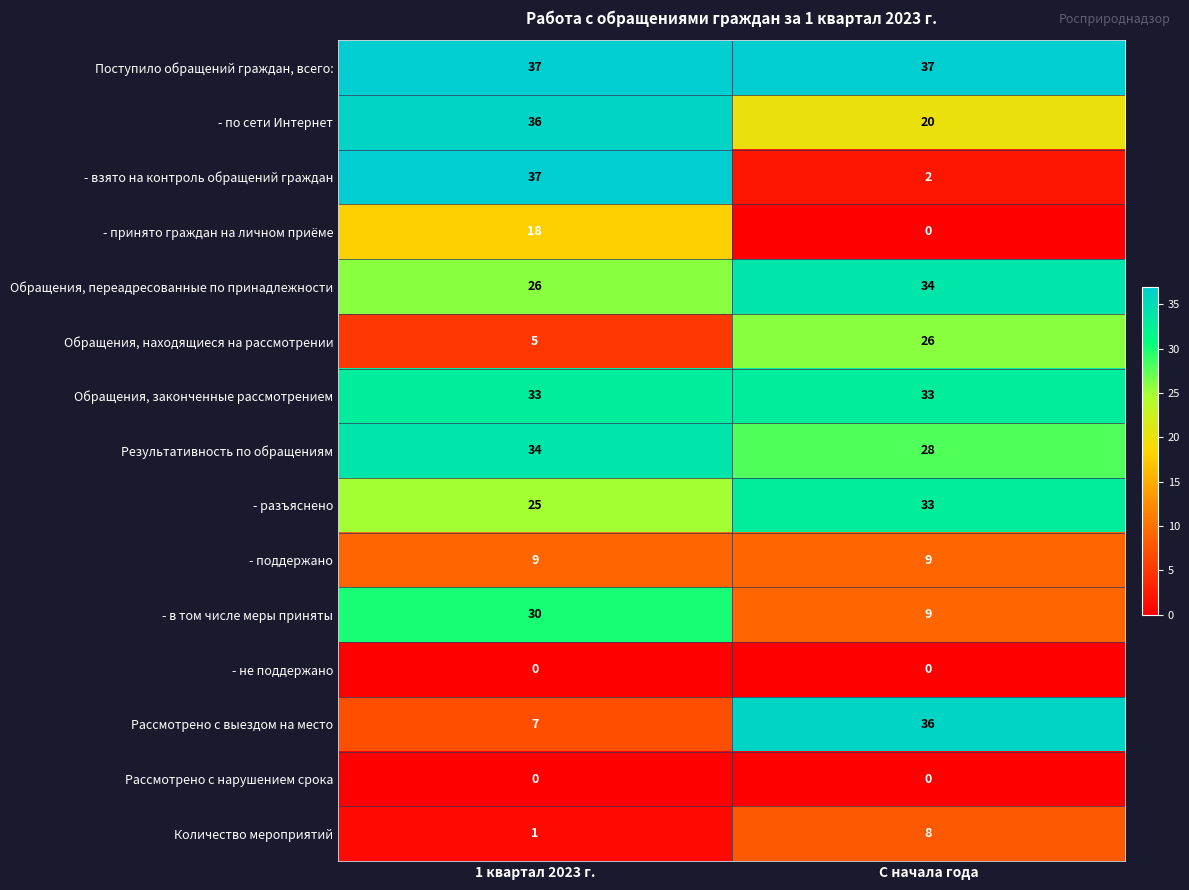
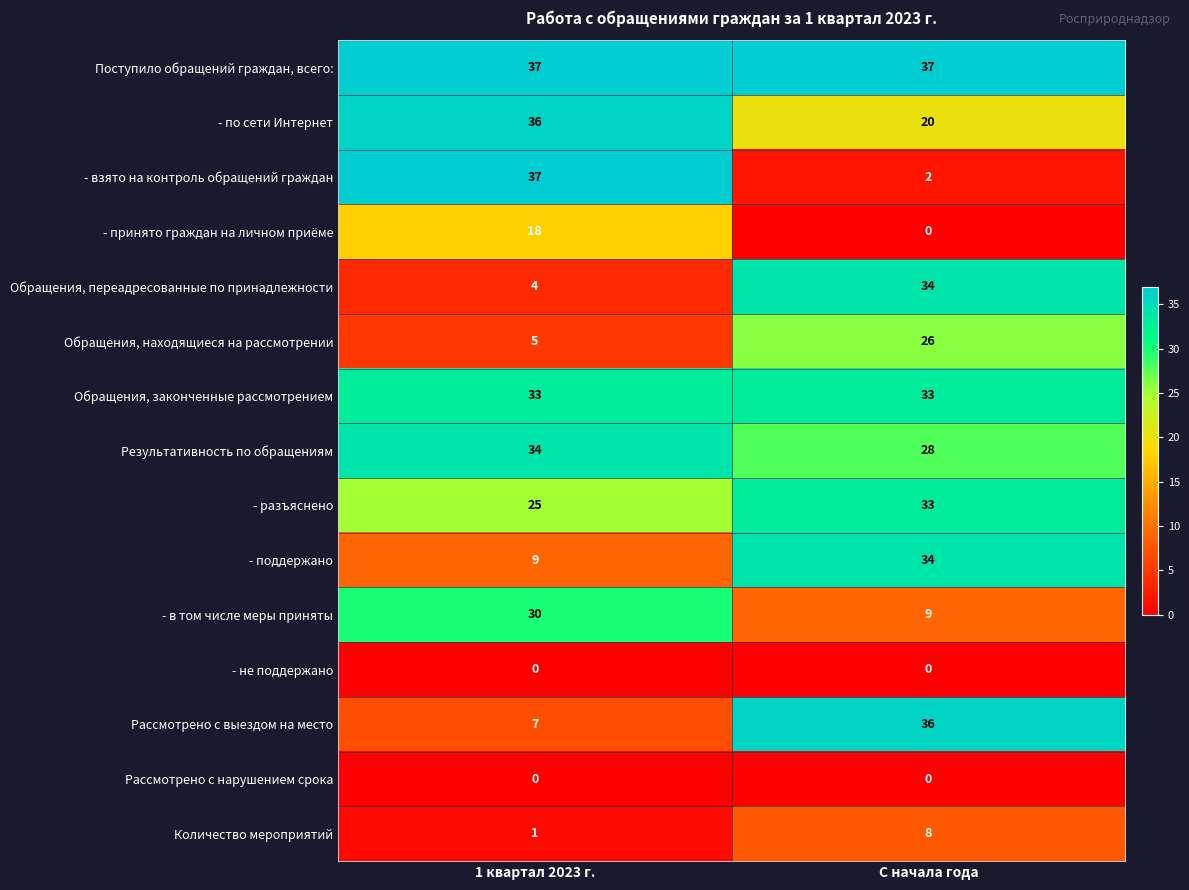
Обращения, переадресованные по принадлежности, 1 квартал 2023 г.: 26 -> 4
- поддержано, С начала года: 9 -> 34
